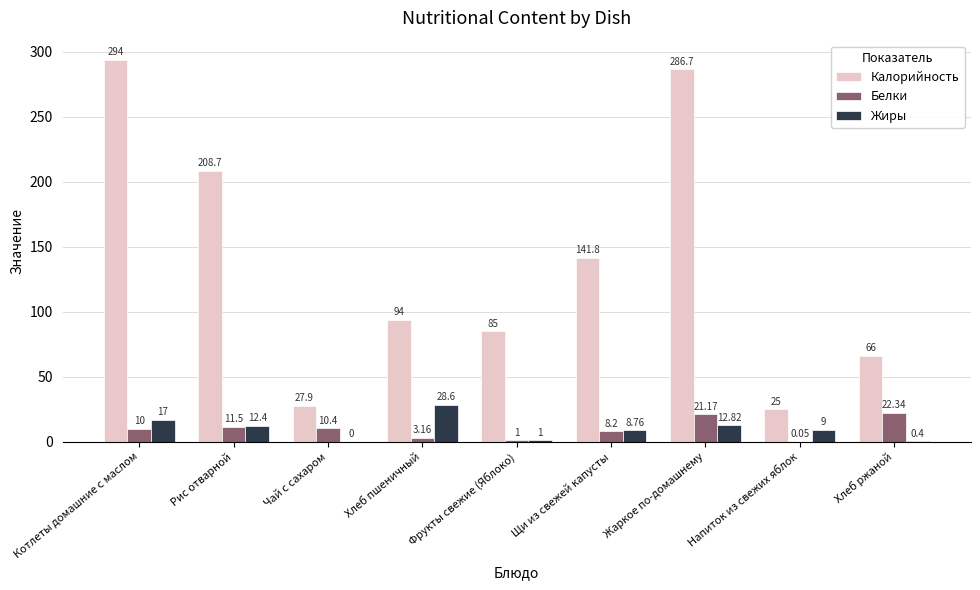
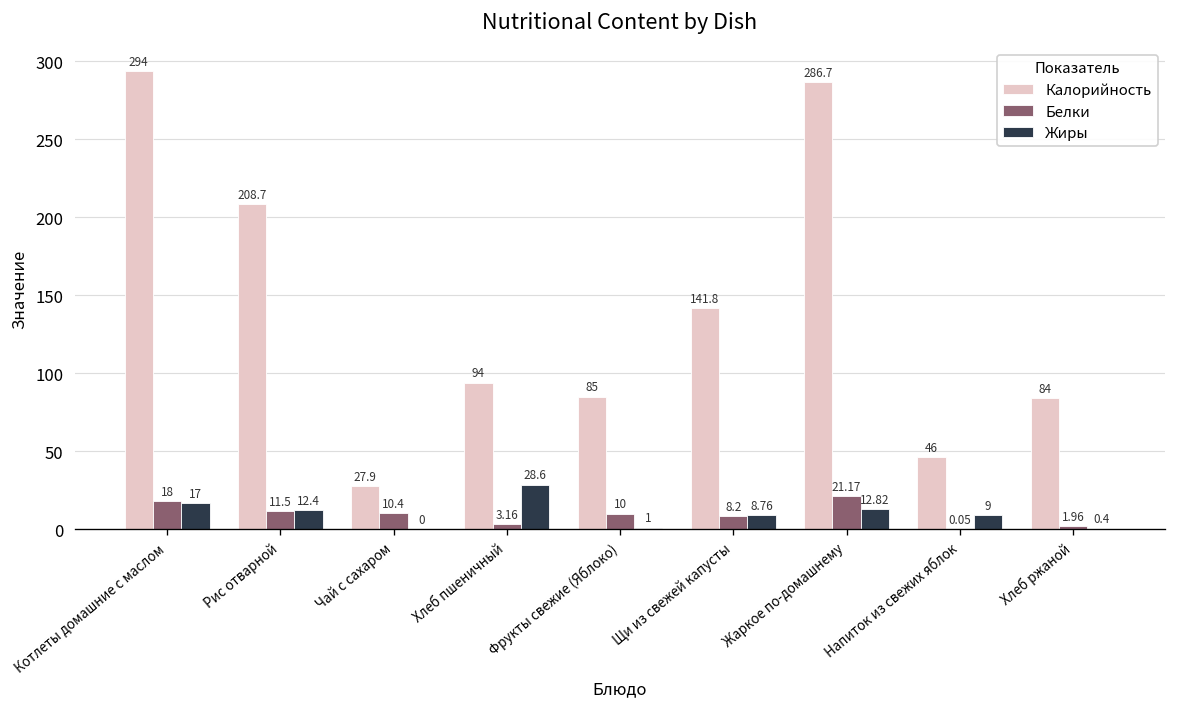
Белки, Котлеты домашние с маслом: 10 -> 18
Белки, Фрукты свежие (Яблоко): 1 -> 10
Калорийность, Напиток из свежих яблок: 25 -> 46
Калорийность, Хлеб ржаной: 66 -> 84
Белки, Хлеб ржаной: 22.34 -> 1.96
